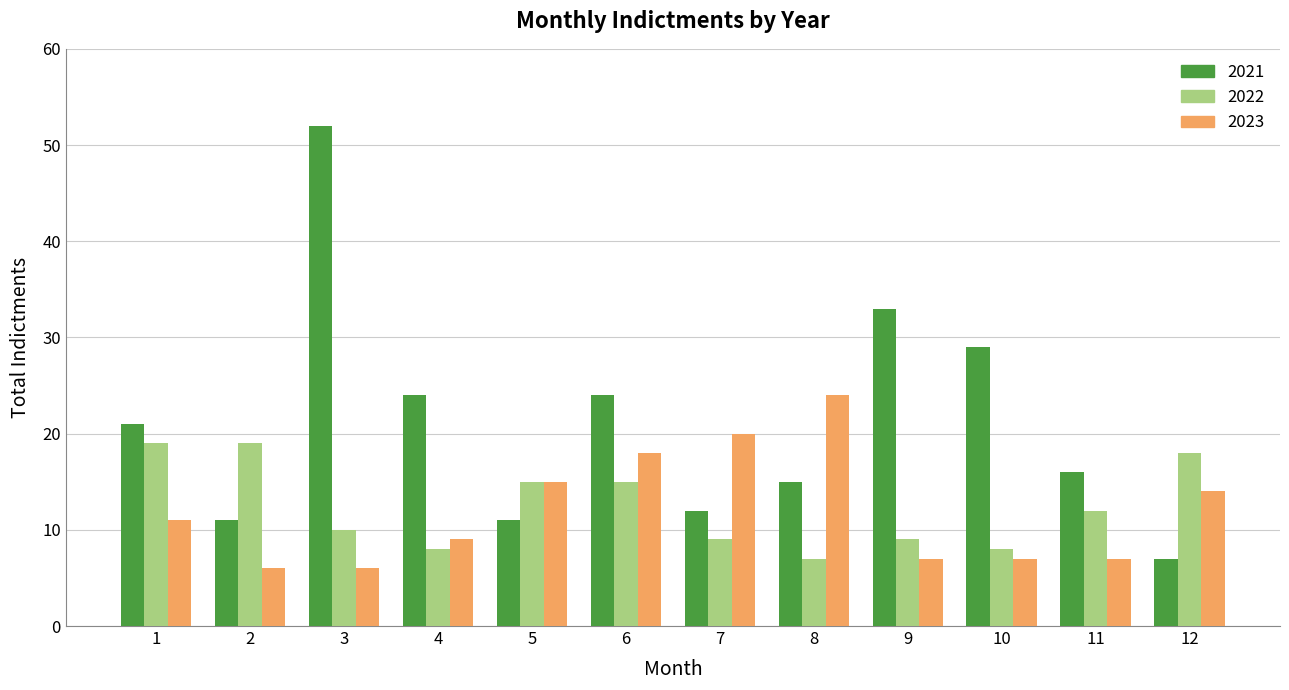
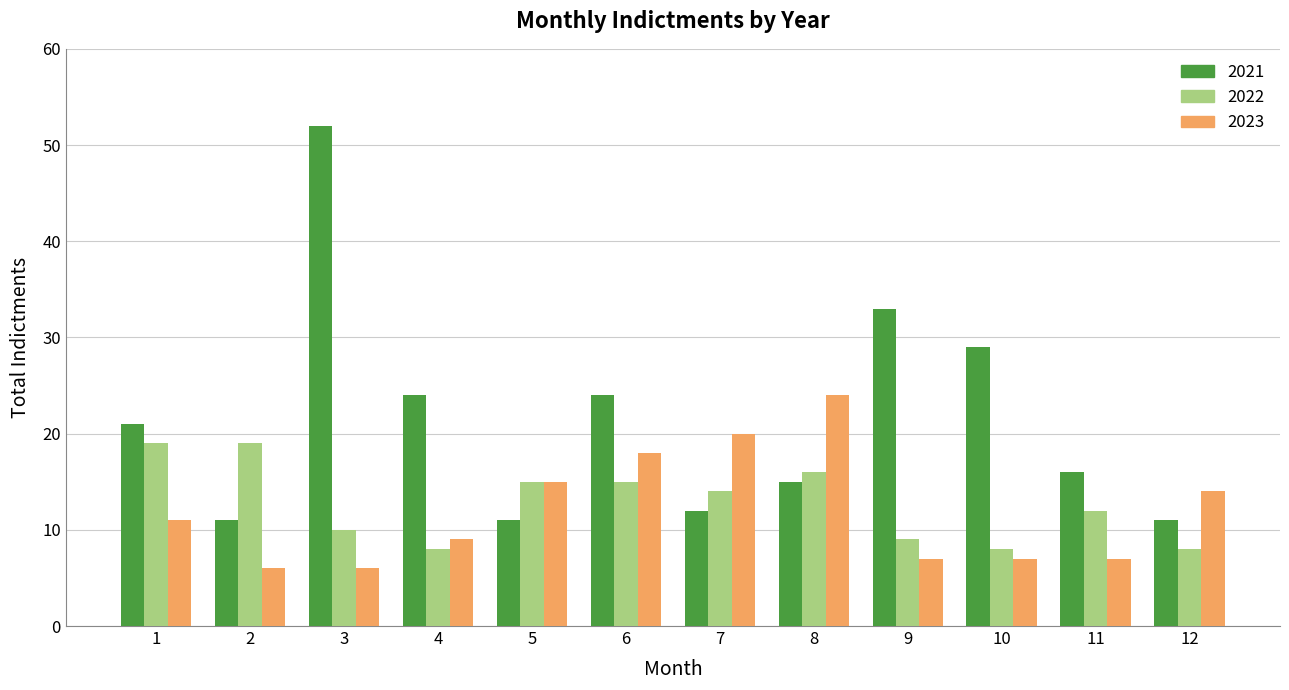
2022, 7: 9 -> 14
2022, 8: 7 -> 16
2021, 12: 7 -> 11
2022, 12: 18 -> 8
